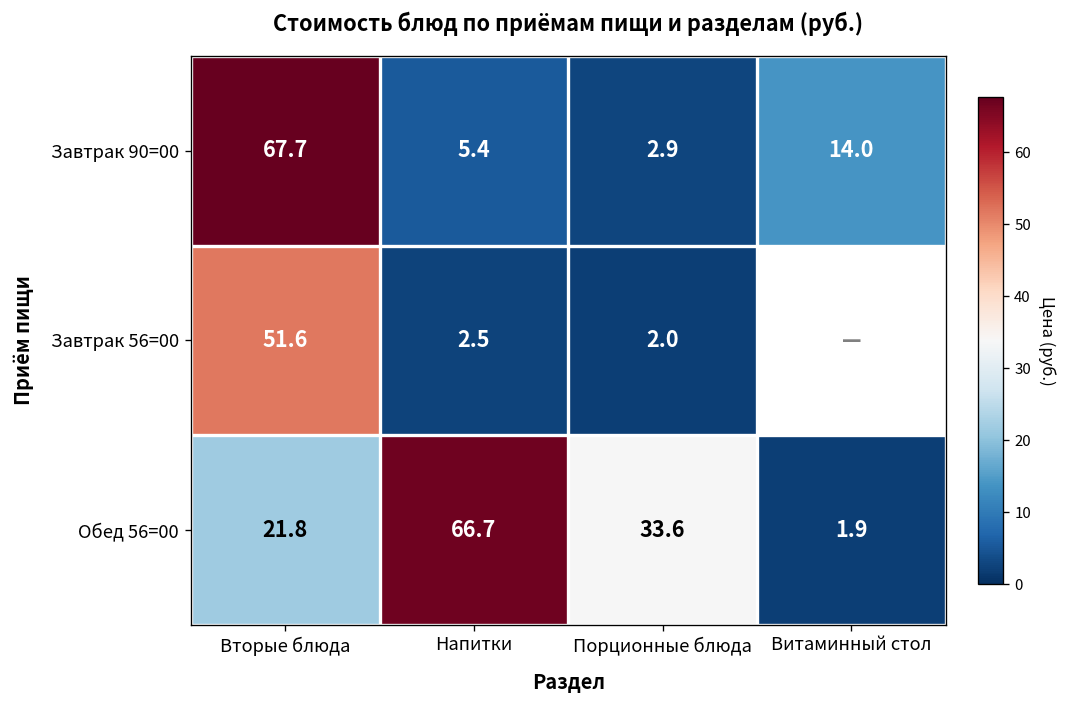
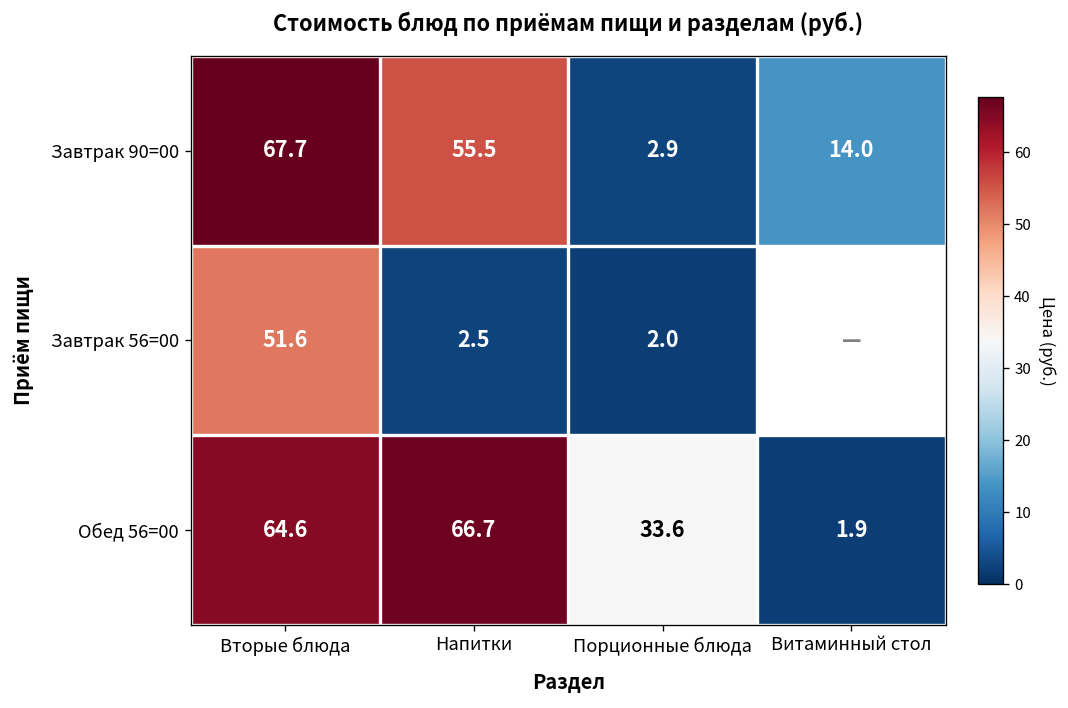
Завтрак 90=00, Напитки: 5.4 -> 55.5
Обед 56=00, Вторые блюда: 21.8 -> 64.6
